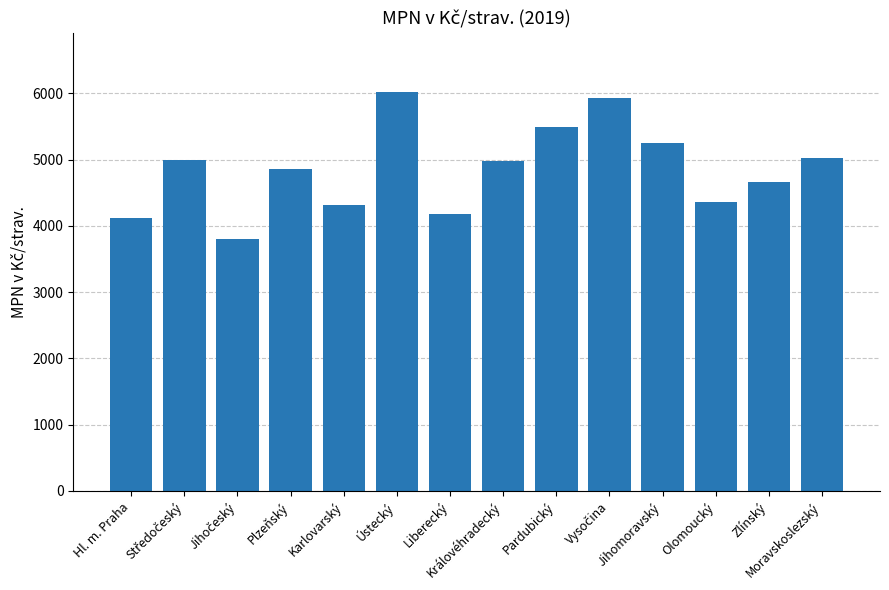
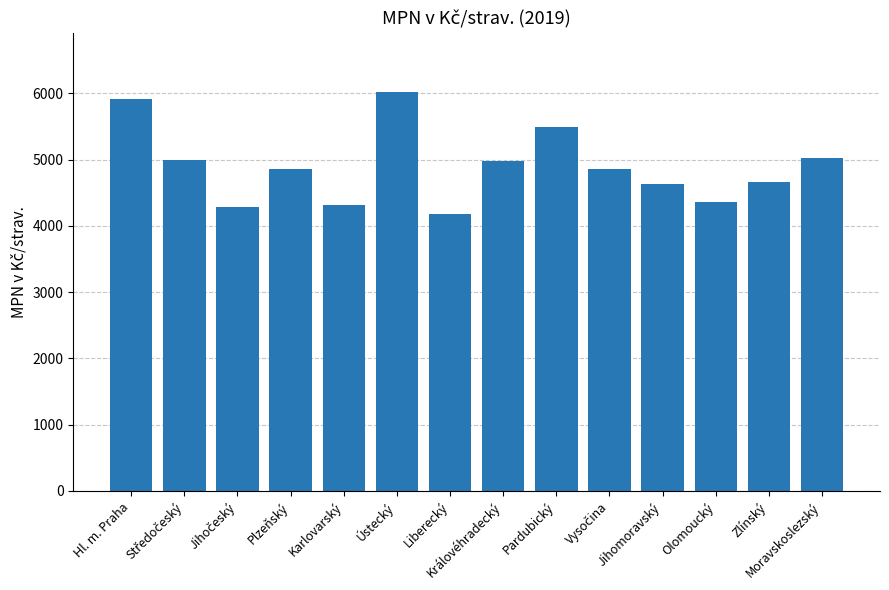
Hl. m. Praha: 4100 -> 5900
Jihočeský: 3800 -> 4300
Vysočina: 5900 -> 4900
Jihomoravský: 5200 -> 4600
